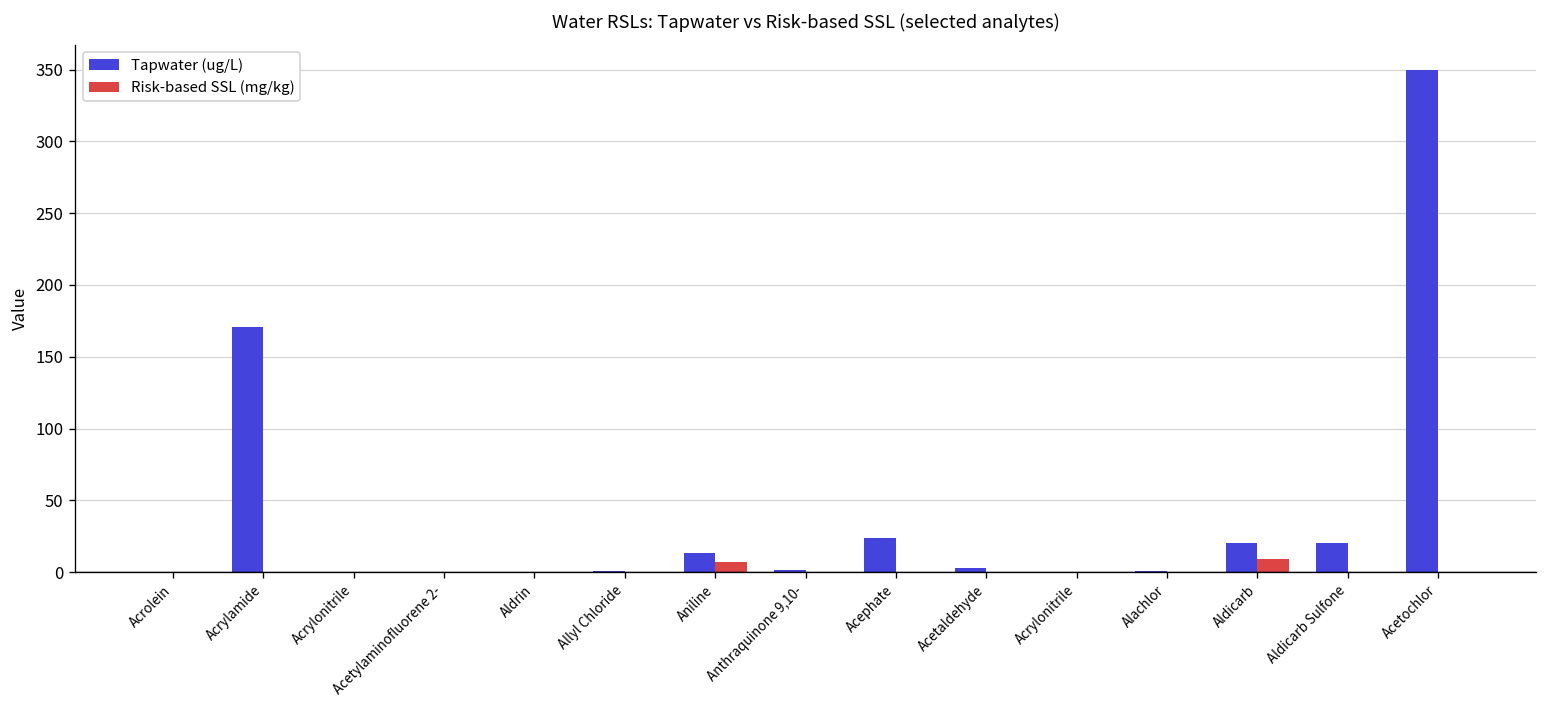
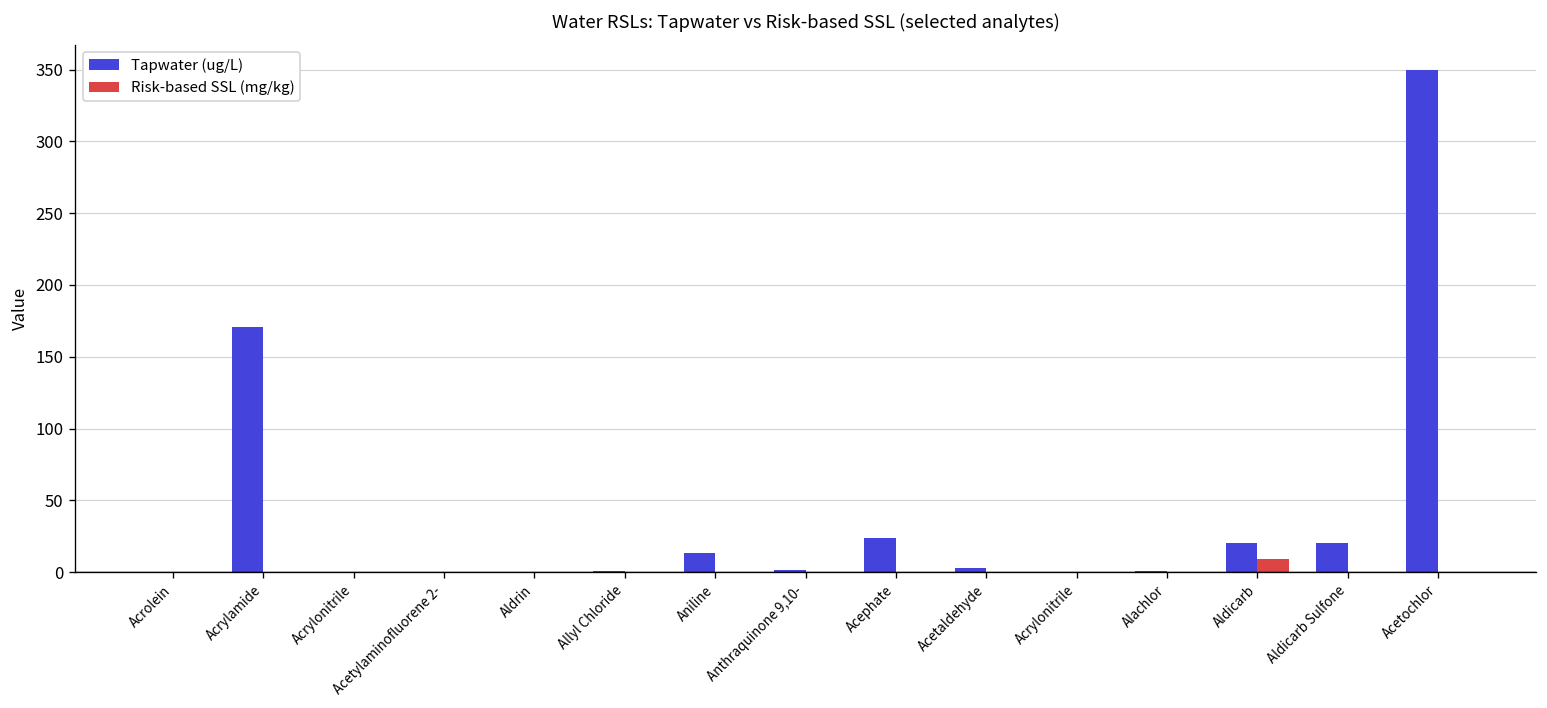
Risk-based SSL (mg/kg), Aniline: 7 -> 0
